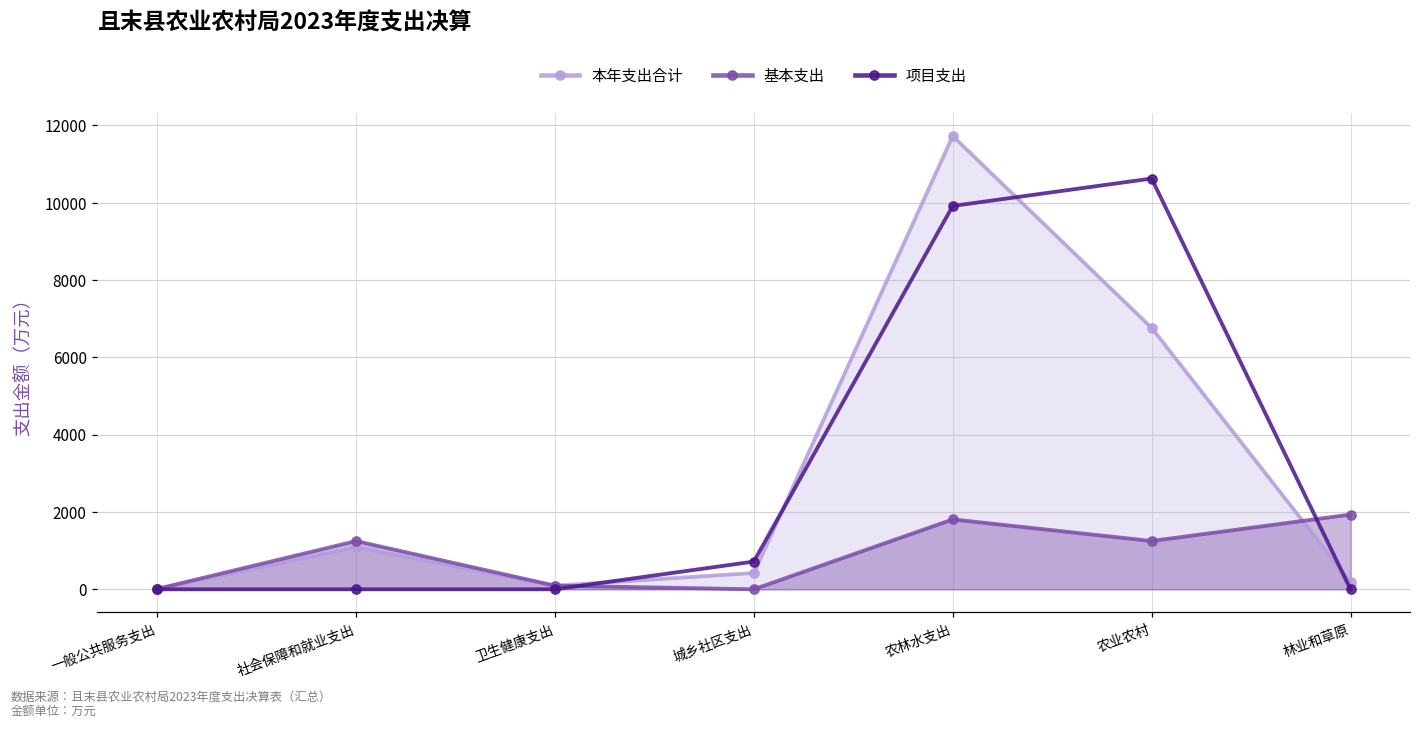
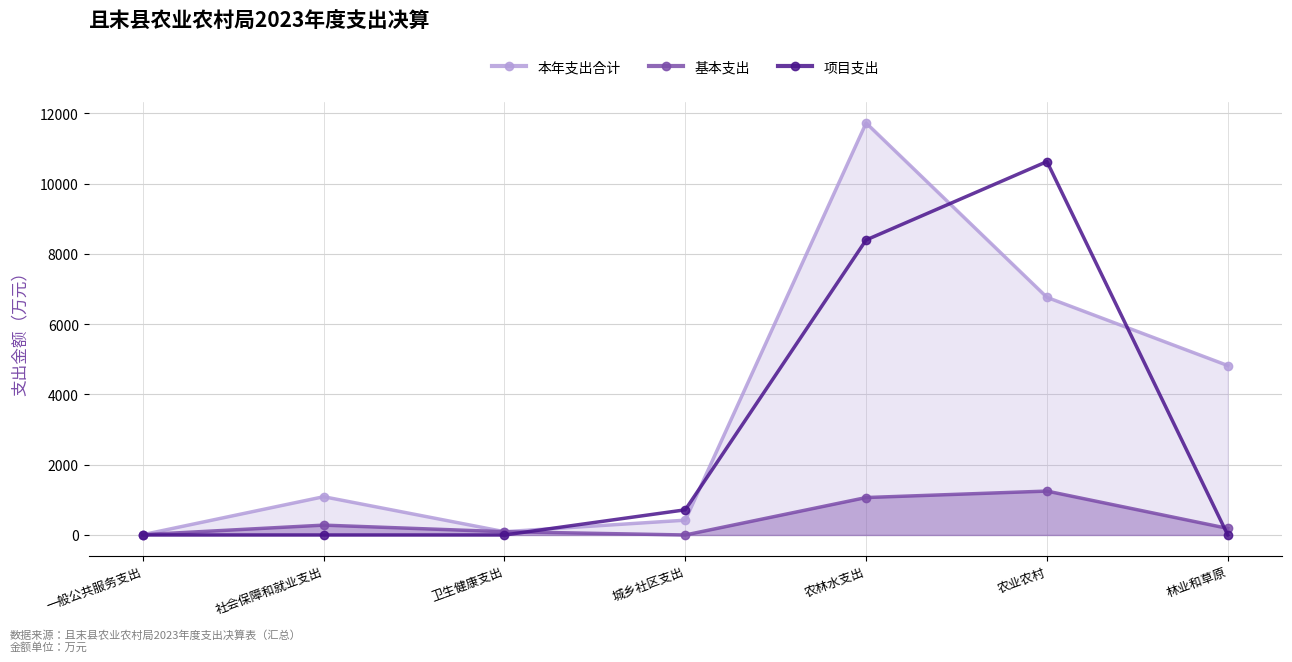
基本支出, 社会保障和就业支出: 1200 -> 300
基本支出, 农林水支出: 1800 -> 1100
项目支出, 农林水支出: 9900 -> 8400
本年支出合计, 林业和草原: 200 -> 4800
基本支出, 林业和草原: 1900 -> 200
